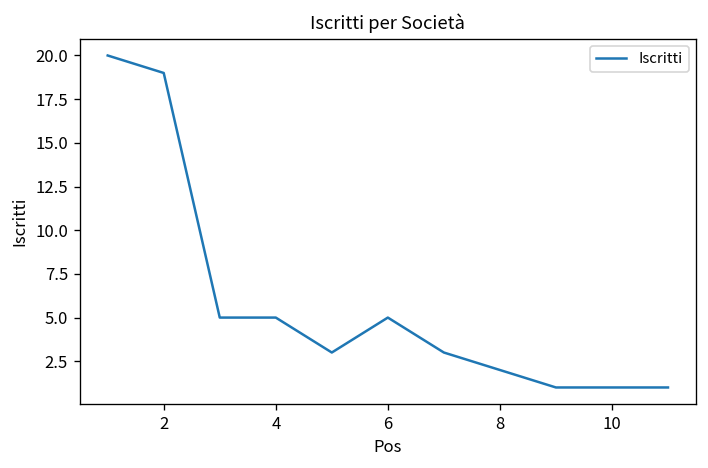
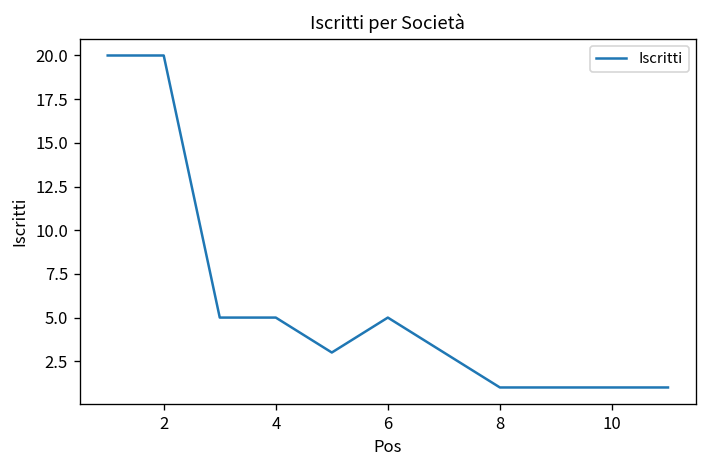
2: 19 -> 20
8: 2 -> 1
